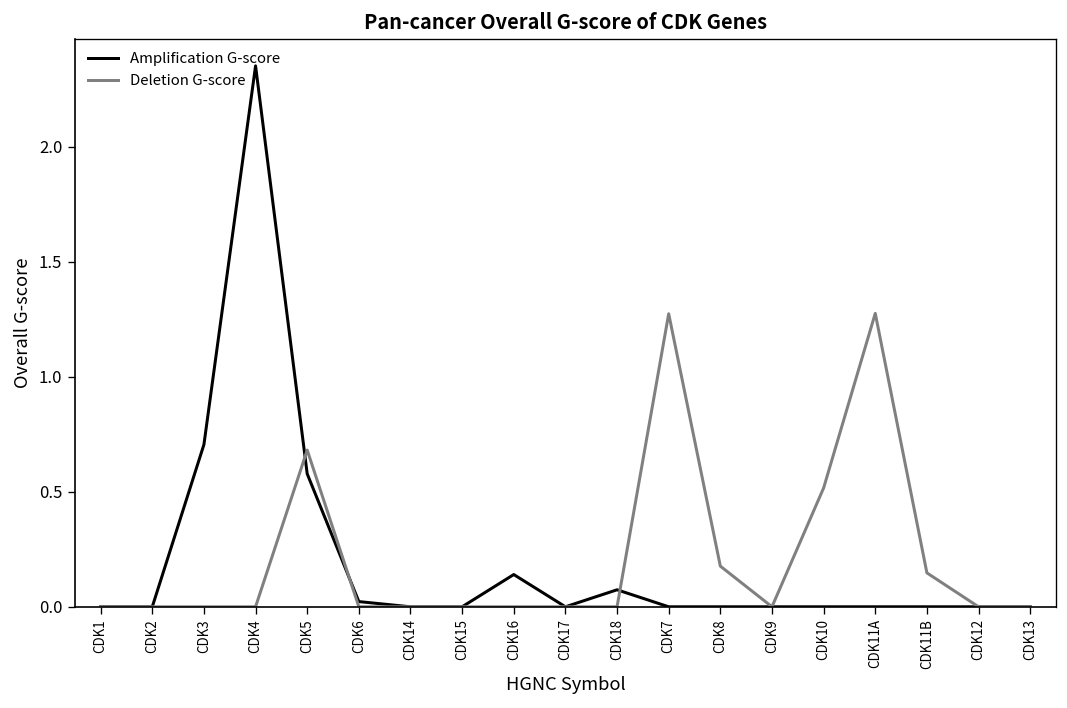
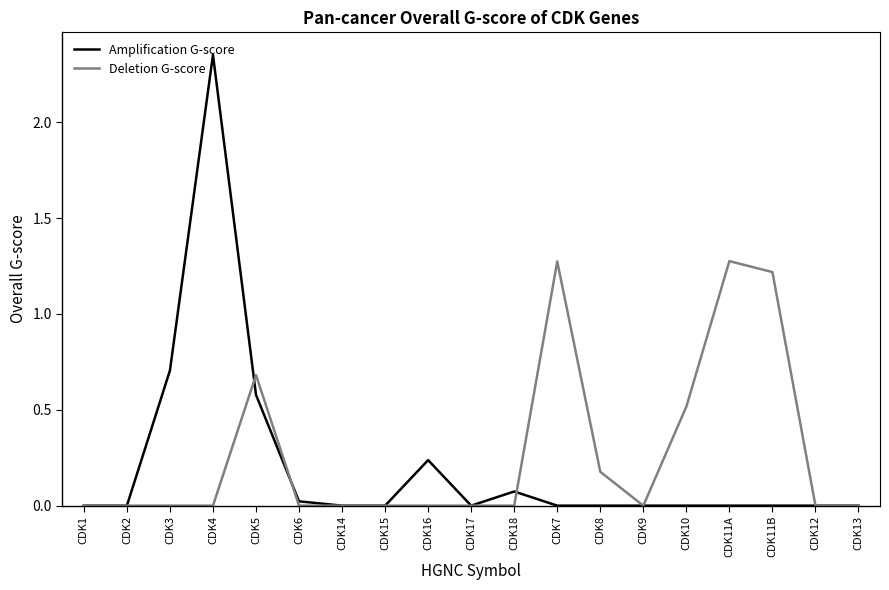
Amplification G-score, CDK16: 0.14 -> 0.24
Deletion G-score, CDK11B: 0.15 -> 1.22
